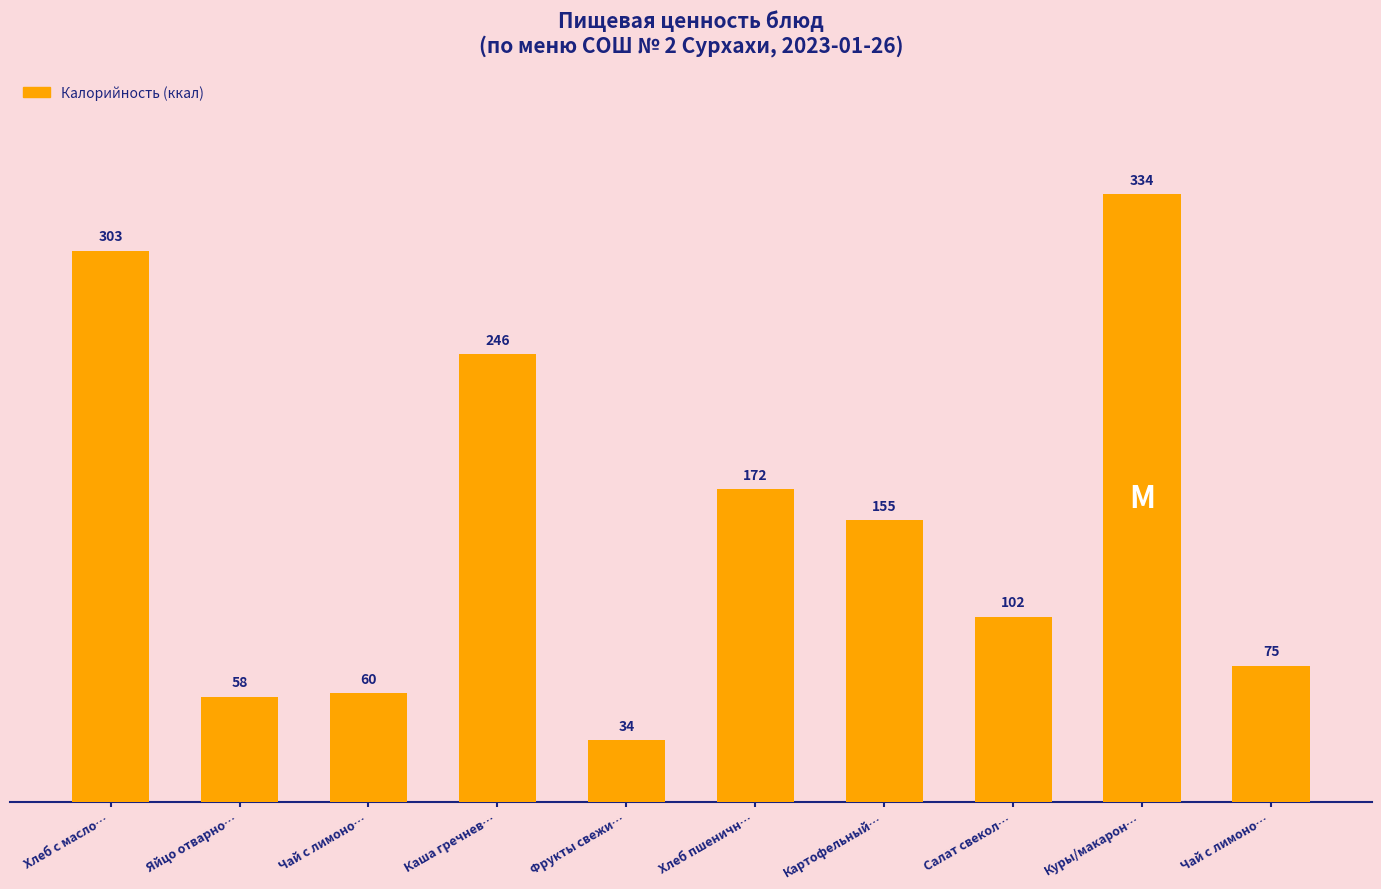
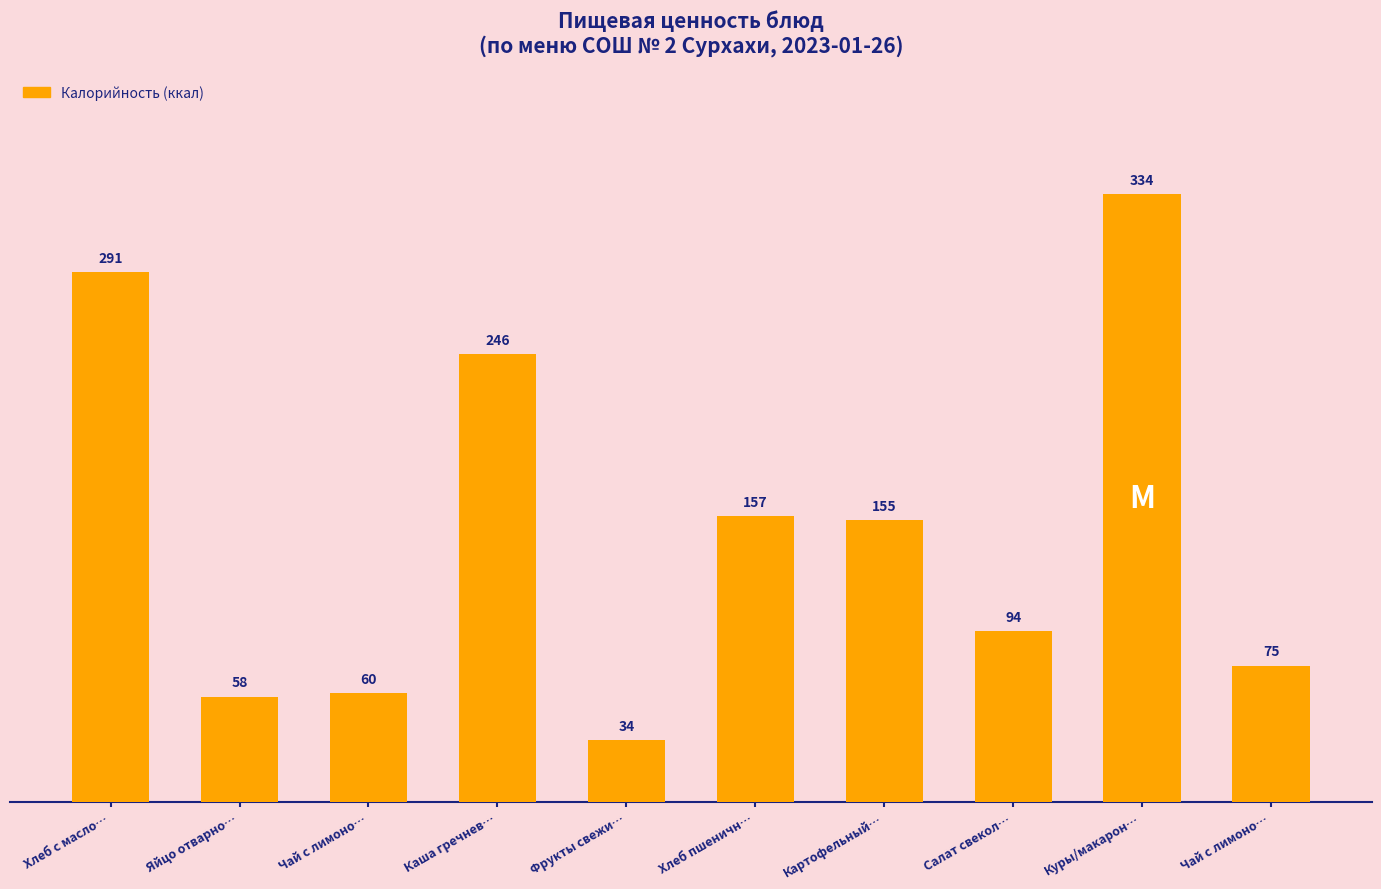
Хлеб с масло…: 303 -> 291
Хлеб пшеничн…: 172 -> 157
Салат свекол…: 102 -> 94
